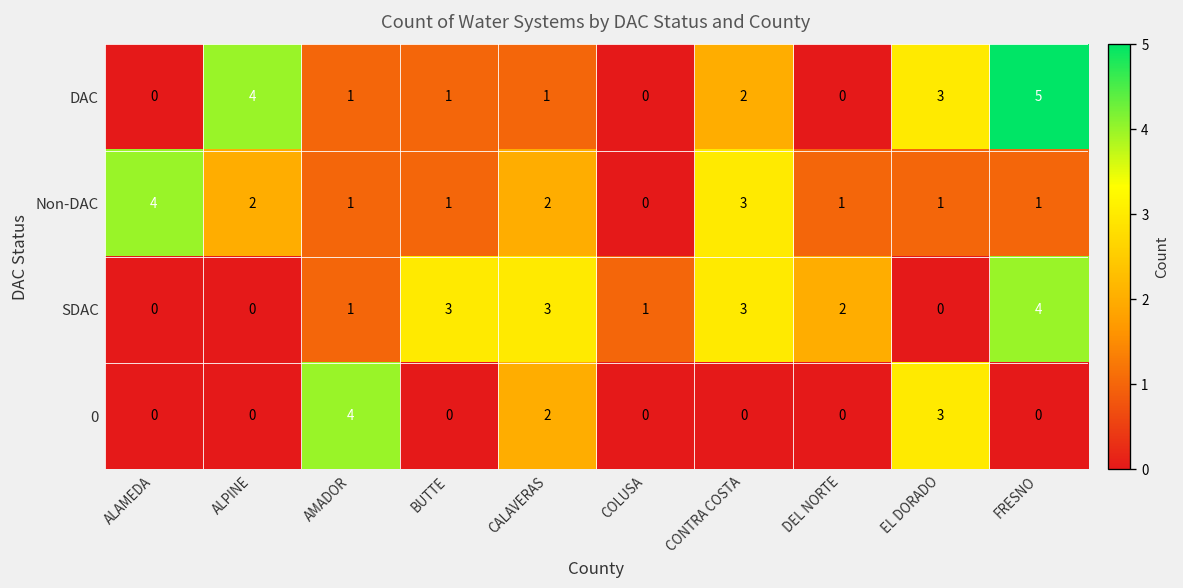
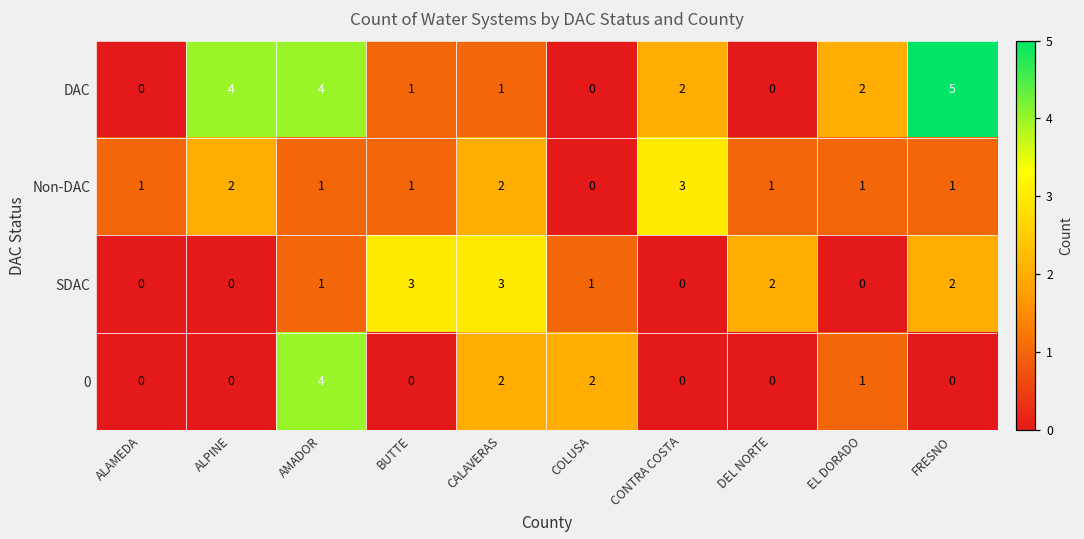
DAC, AMADOR: 1 -> 4
DAC, EL DORADO: 3 -> 2
Non-DAC, ALAMEDA: 4 -> 1
SDAC, CONTRA COSTA: 3 -> 0
SDAC, FRESNO: 4 -> 2
0, COLUSA: 0 -> 2
0, EL DORADO: 3 -> 1
